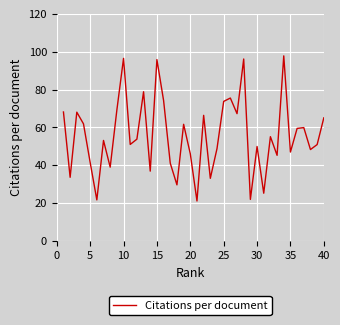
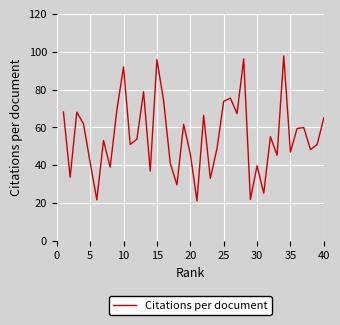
10: 96 -> 92
30: 50 -> 40
